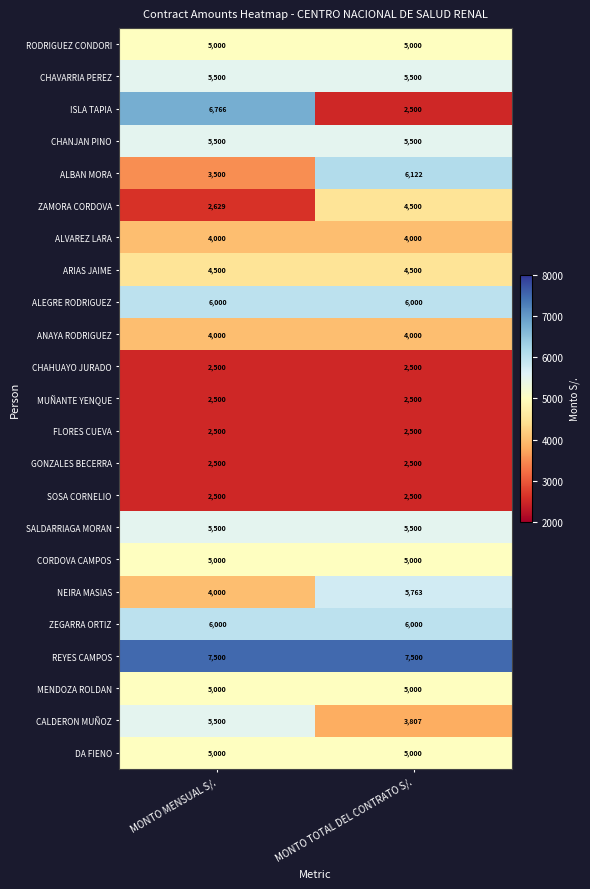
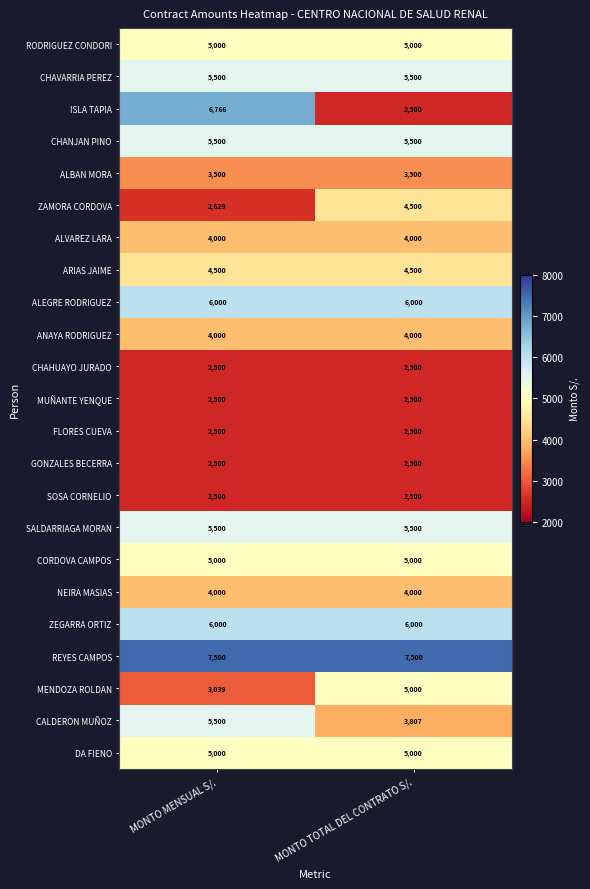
ALBAN MORA, MONTO TOTAL DEL CONTRATO S/.: 6,122 -> 3,500
NEIRA MASIAS, MONTO TOTAL DEL CONTRATO S/.: 5,763 -> 4,000
MENDOZA ROLDAN, MONTO MENSUAL S/.: 5,000 -> 3,039
